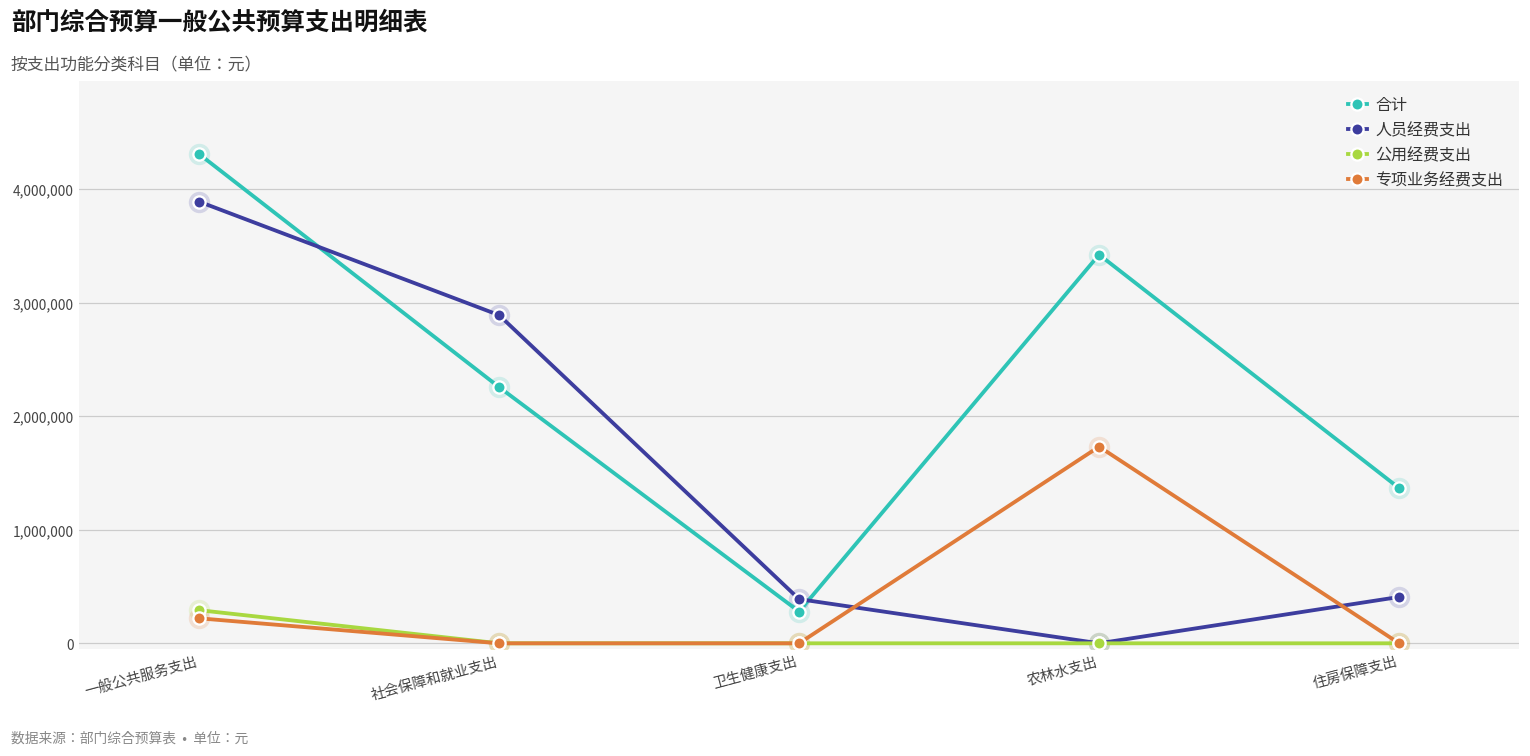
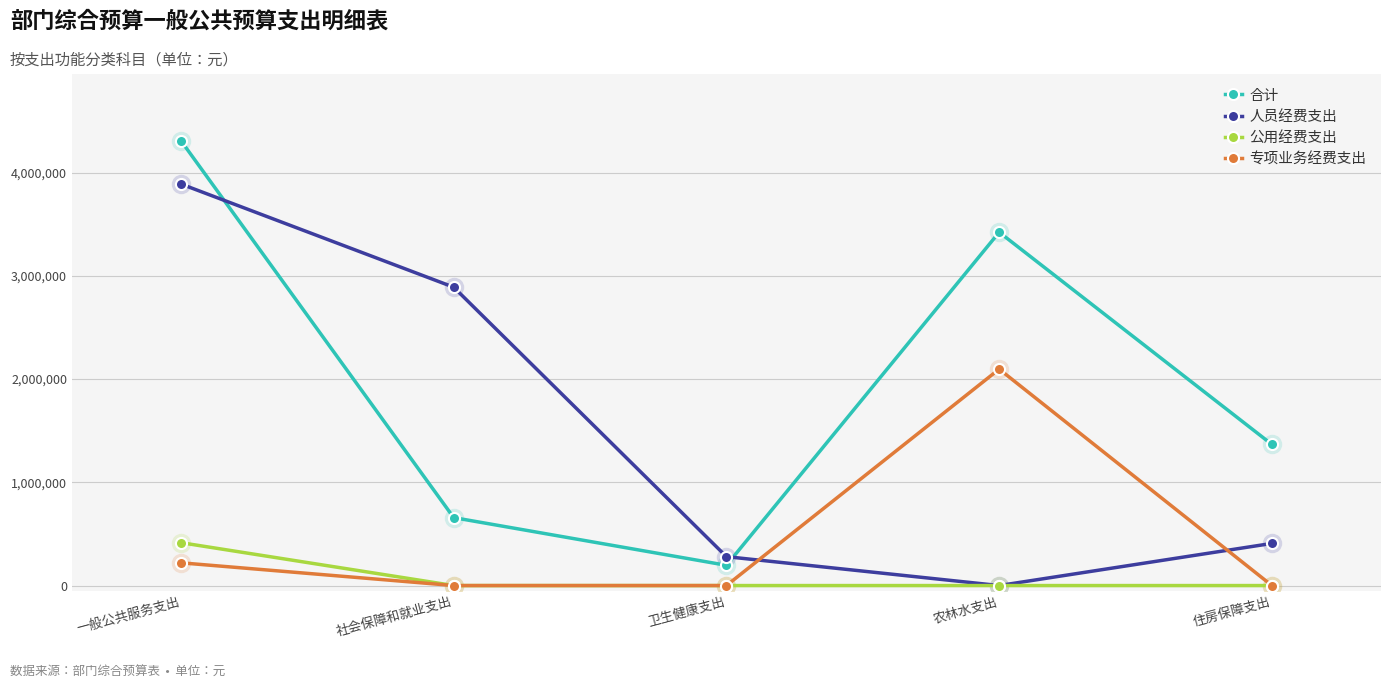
公用经费支出, 一般公共服务支出: 290,000 -> 420,000
合计, 社会保障和就业支出: 2,260,000 -> 660,000
合计, 卫生健康支出: 280,000 -> 200,000
人员经费支出, 卫生健康支出: 390,000 -> 280,000
专项业务经费支出, 农林水支出: 1,730,000 -> 2,100,000
